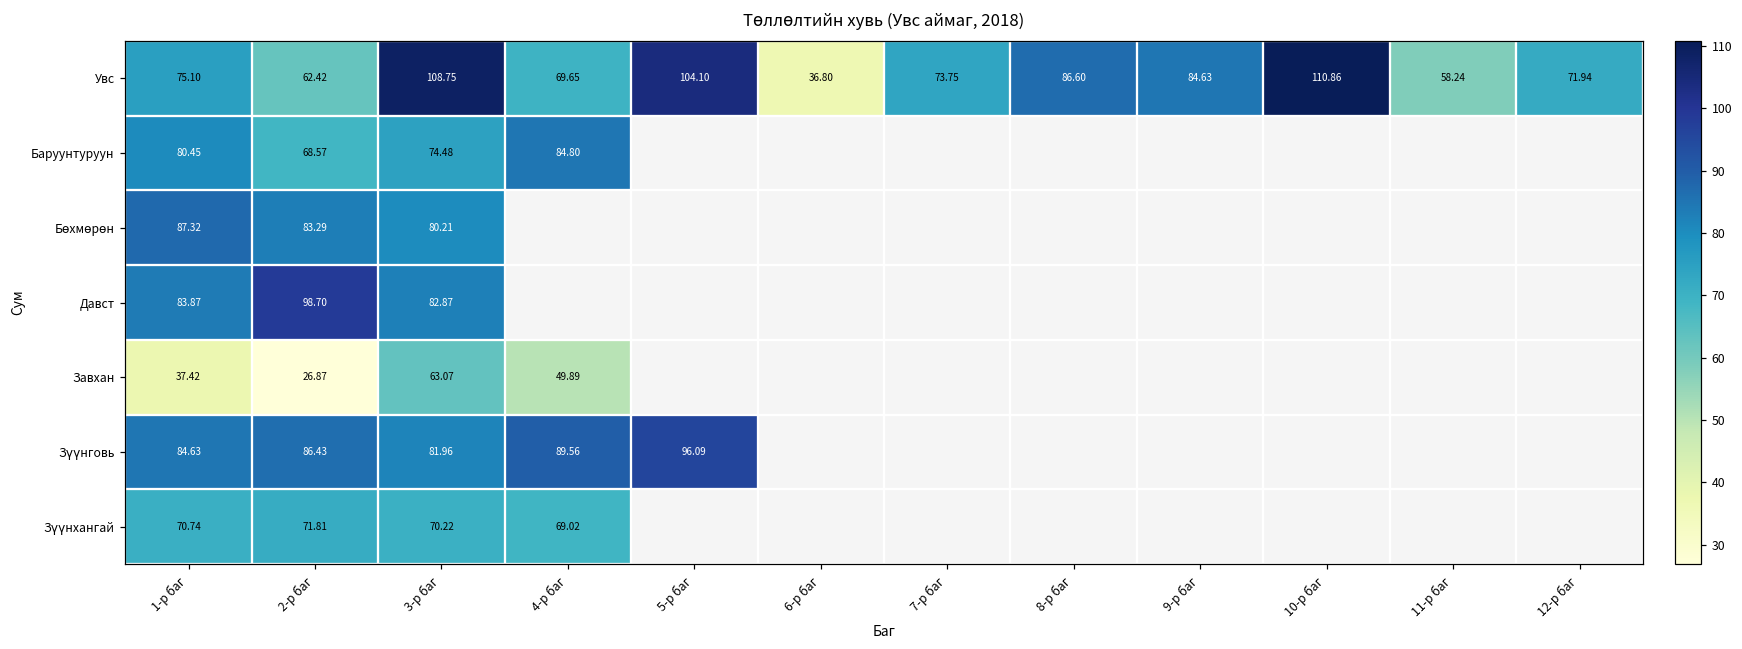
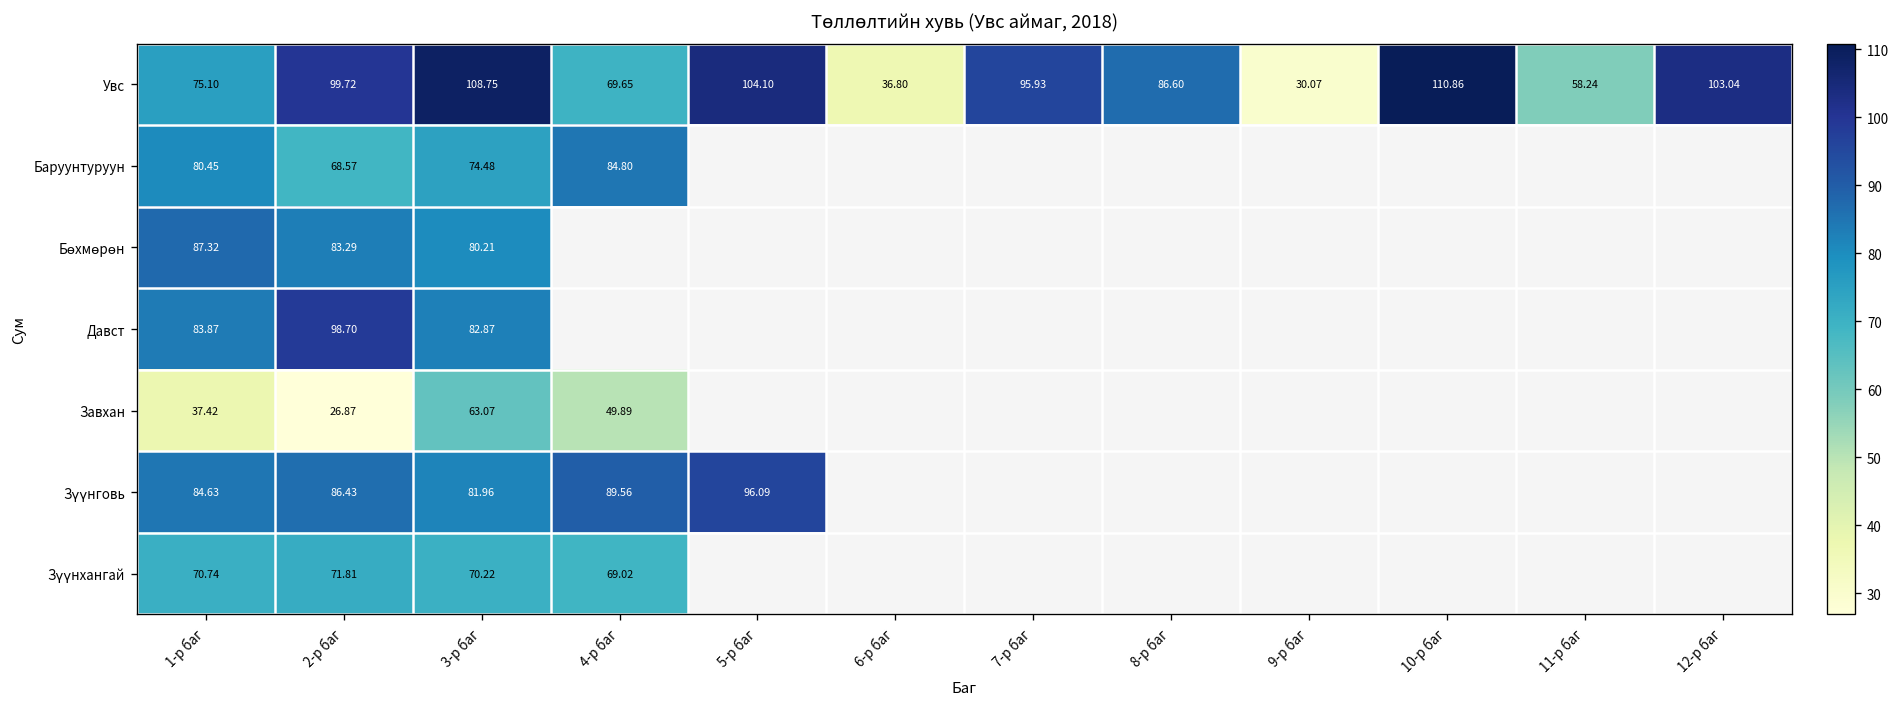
Увс, 2-р баг: 62.42 -> 99.72
Увс, 7-р баг: 73.75 -> 95.93
Увс, 9-р баг: 84.63 -> 30.07
Увс, 12-р баг: 71.94 -> 103.04
